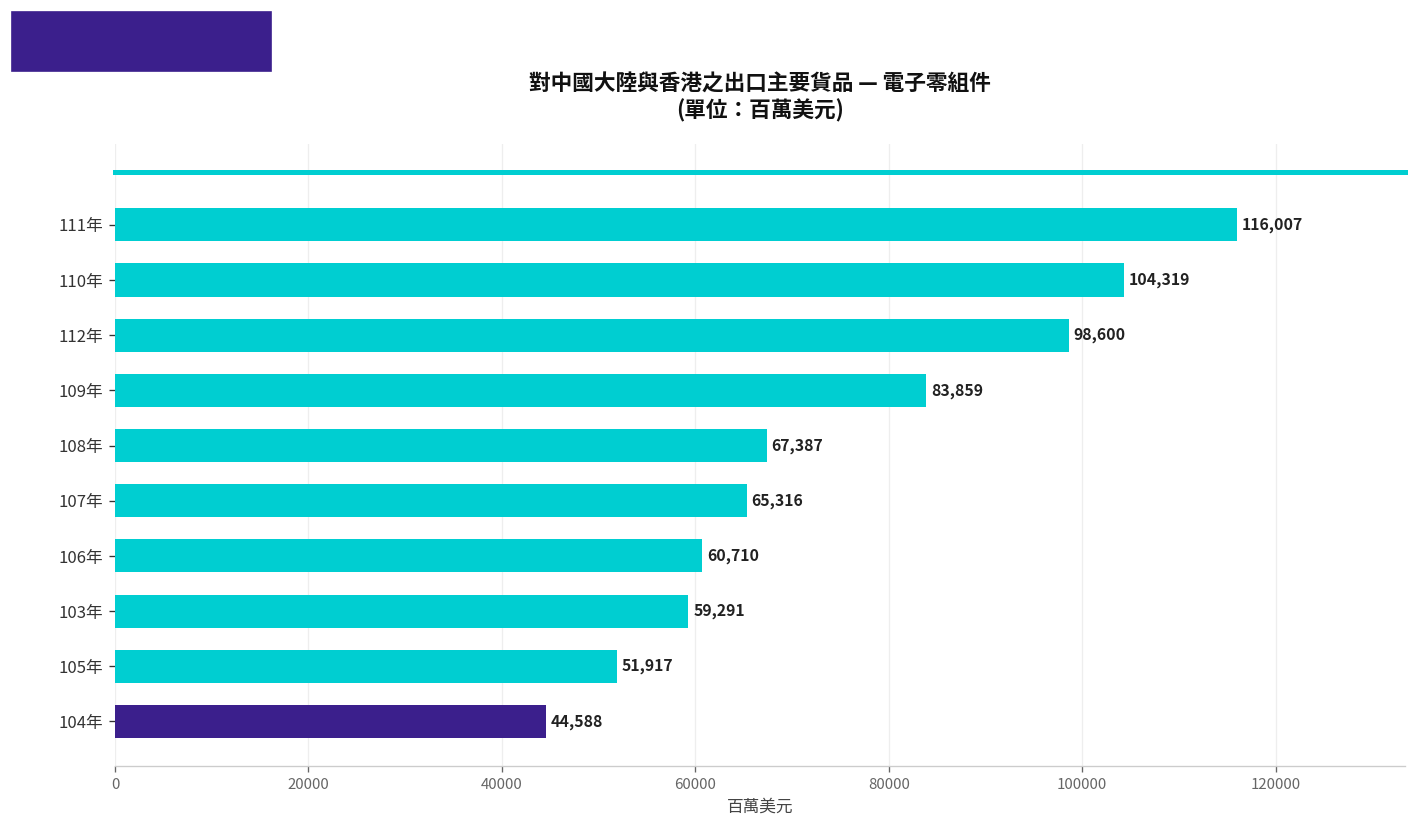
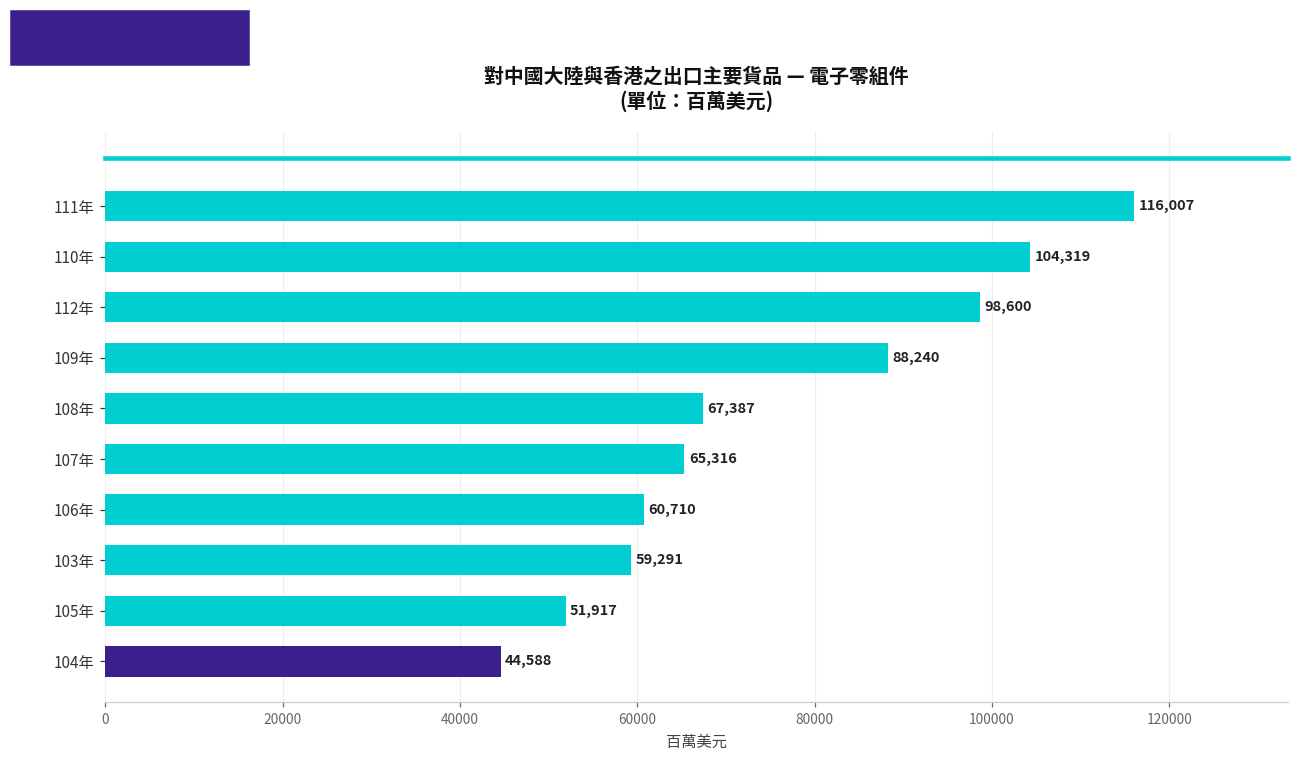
109年: 83,859 -> 88,240
